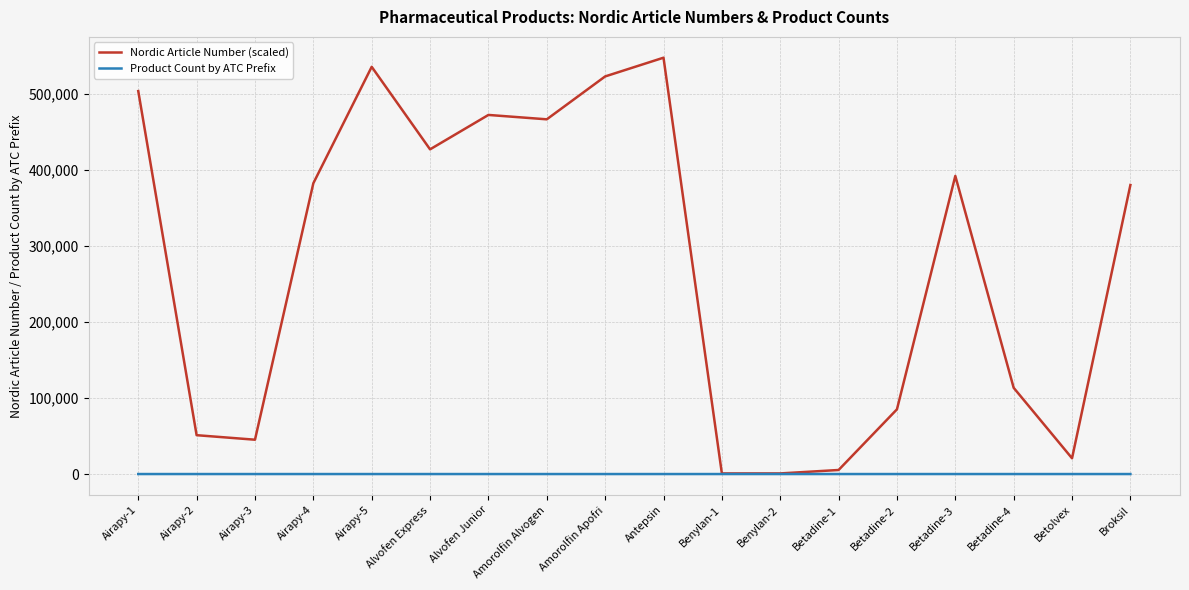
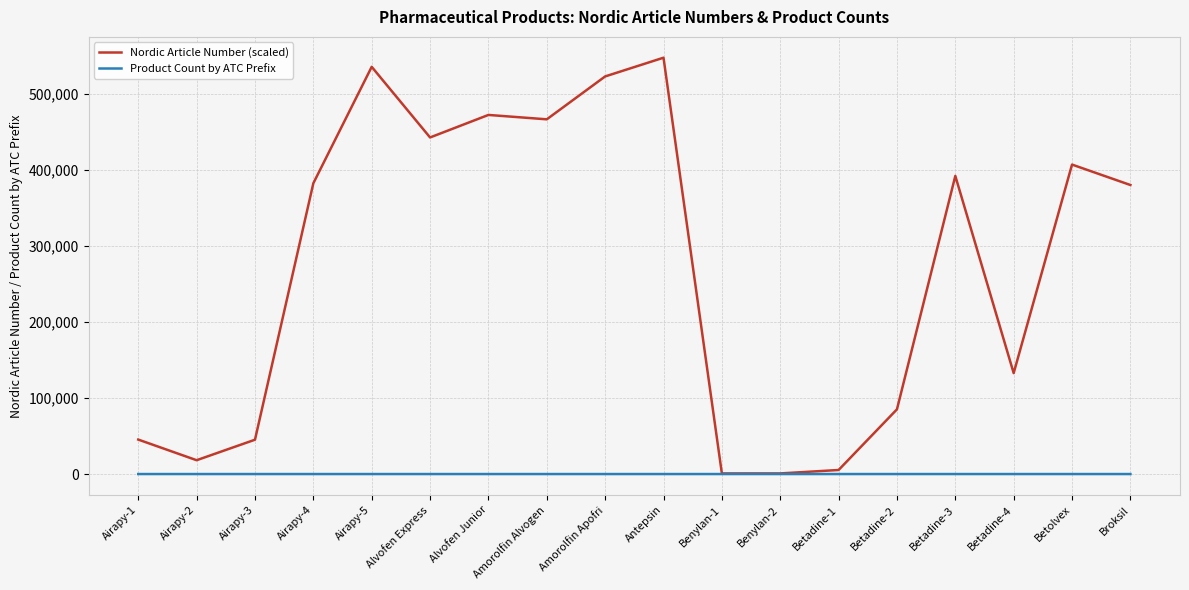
Nordic Article Number (scaled), Airapy-1: 500,000 -> 50,000
Nordic Article Number (scaled), Airapy-2: 50,000 -> 20,000
Nordic Article Number (scaled), Alvofen Express: 430,000 -> 440,000
Nordic Article Number (scaled), Betadine-4: 110,000 -> 130,000
Nordic Article Number (scaled), Betolvex: 20,000 -> 410,000
